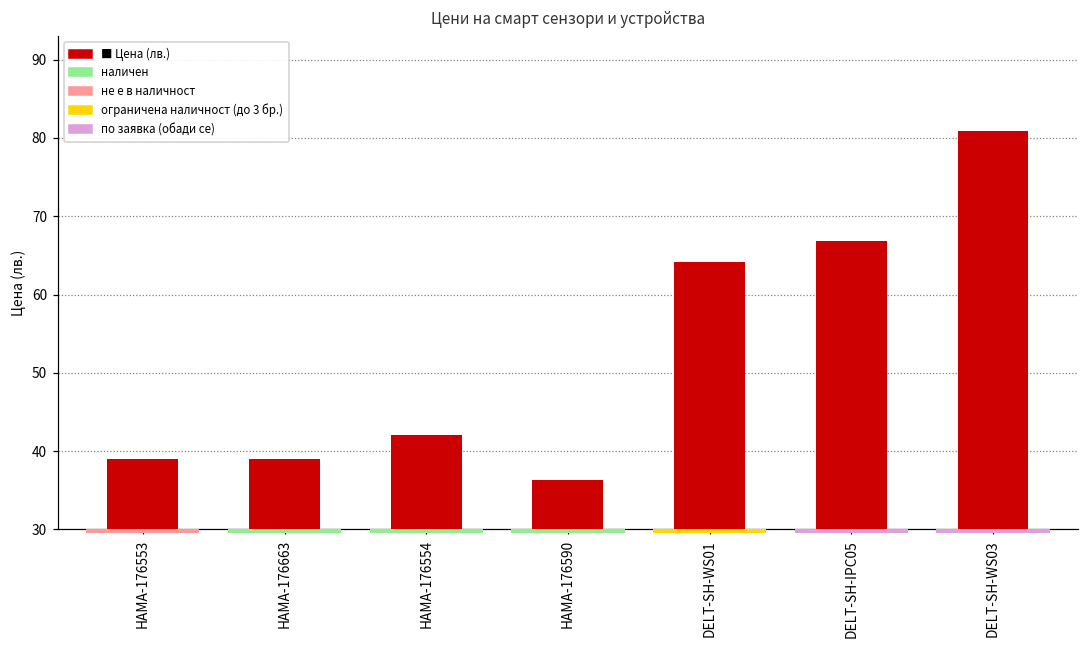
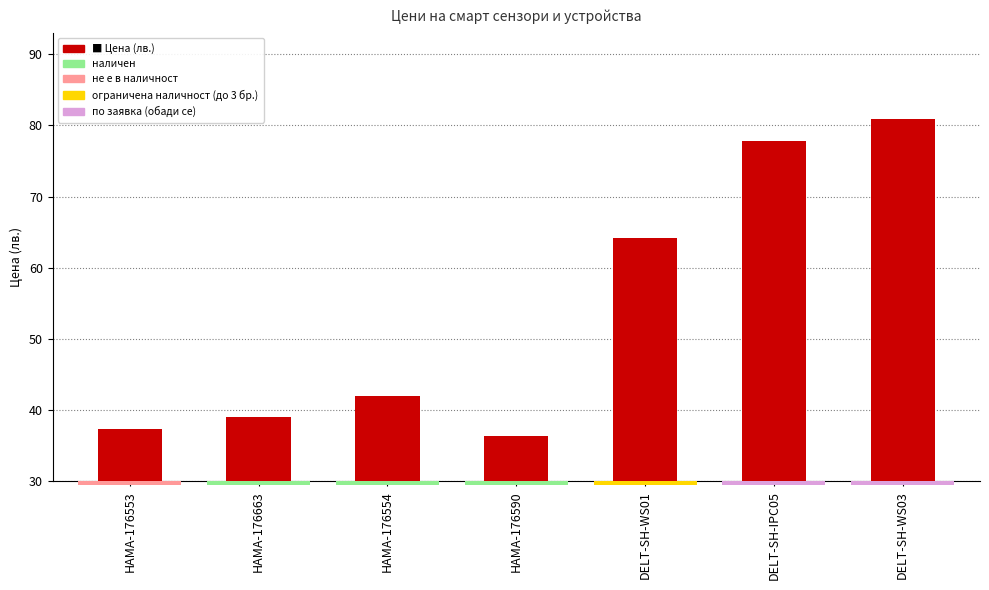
HAMA-176553: 39 -> 37
DELT-SH-IPC05: 67 -> 78
